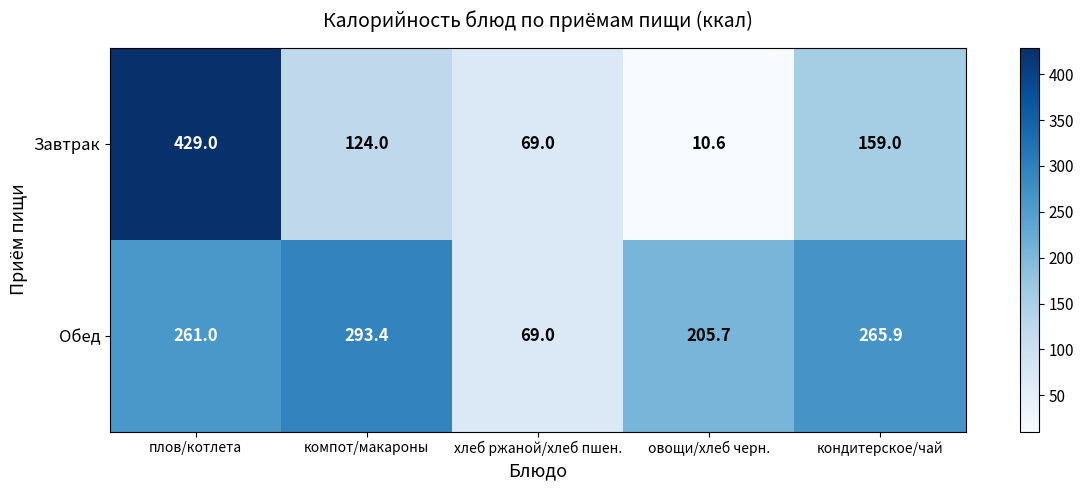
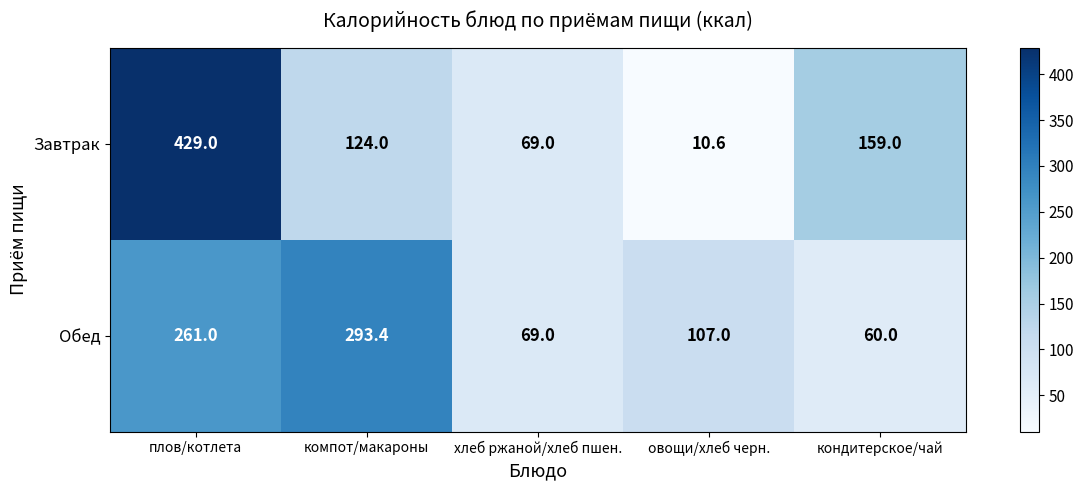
Обед, овощи/хлеб черн.: 205.7 -> 107.0
Обед, кондитерское/чай: 265.9 -> 60.0
